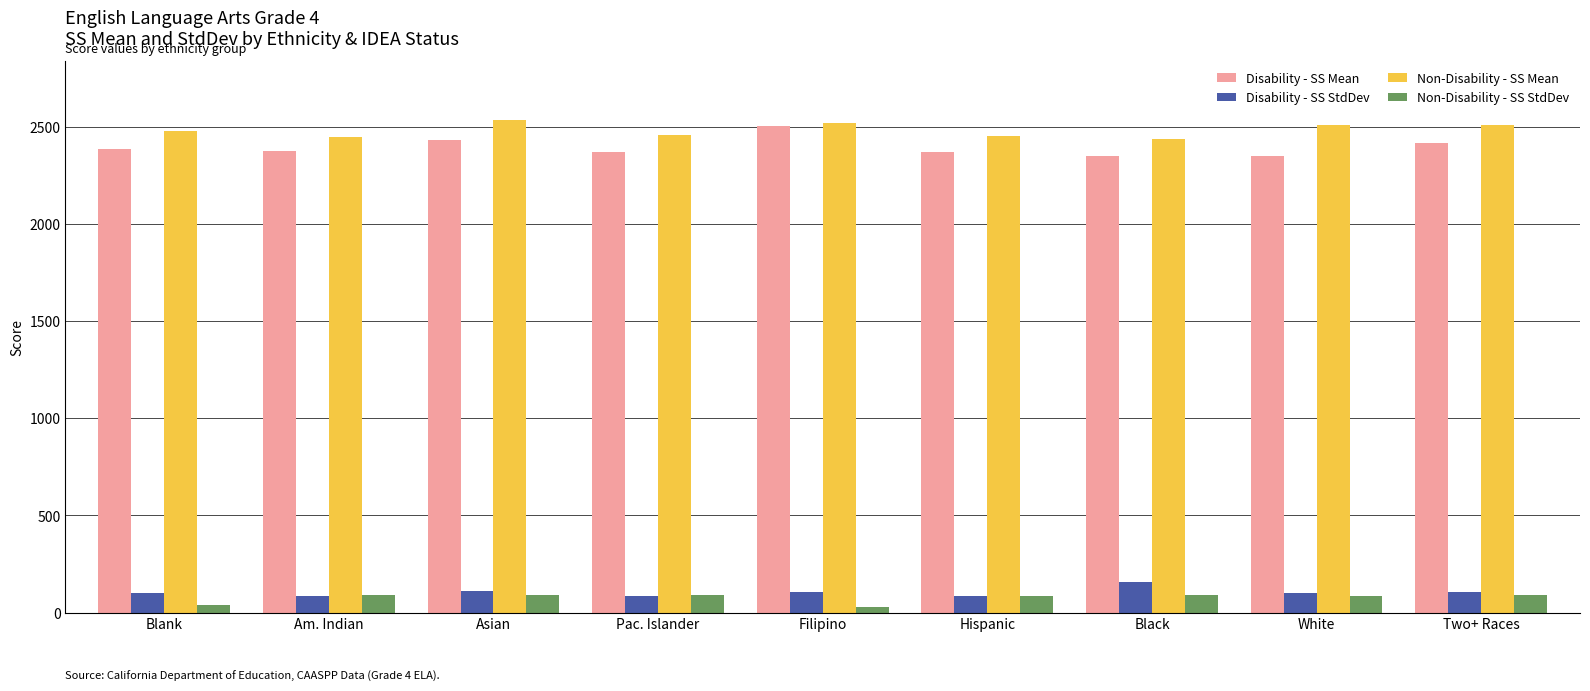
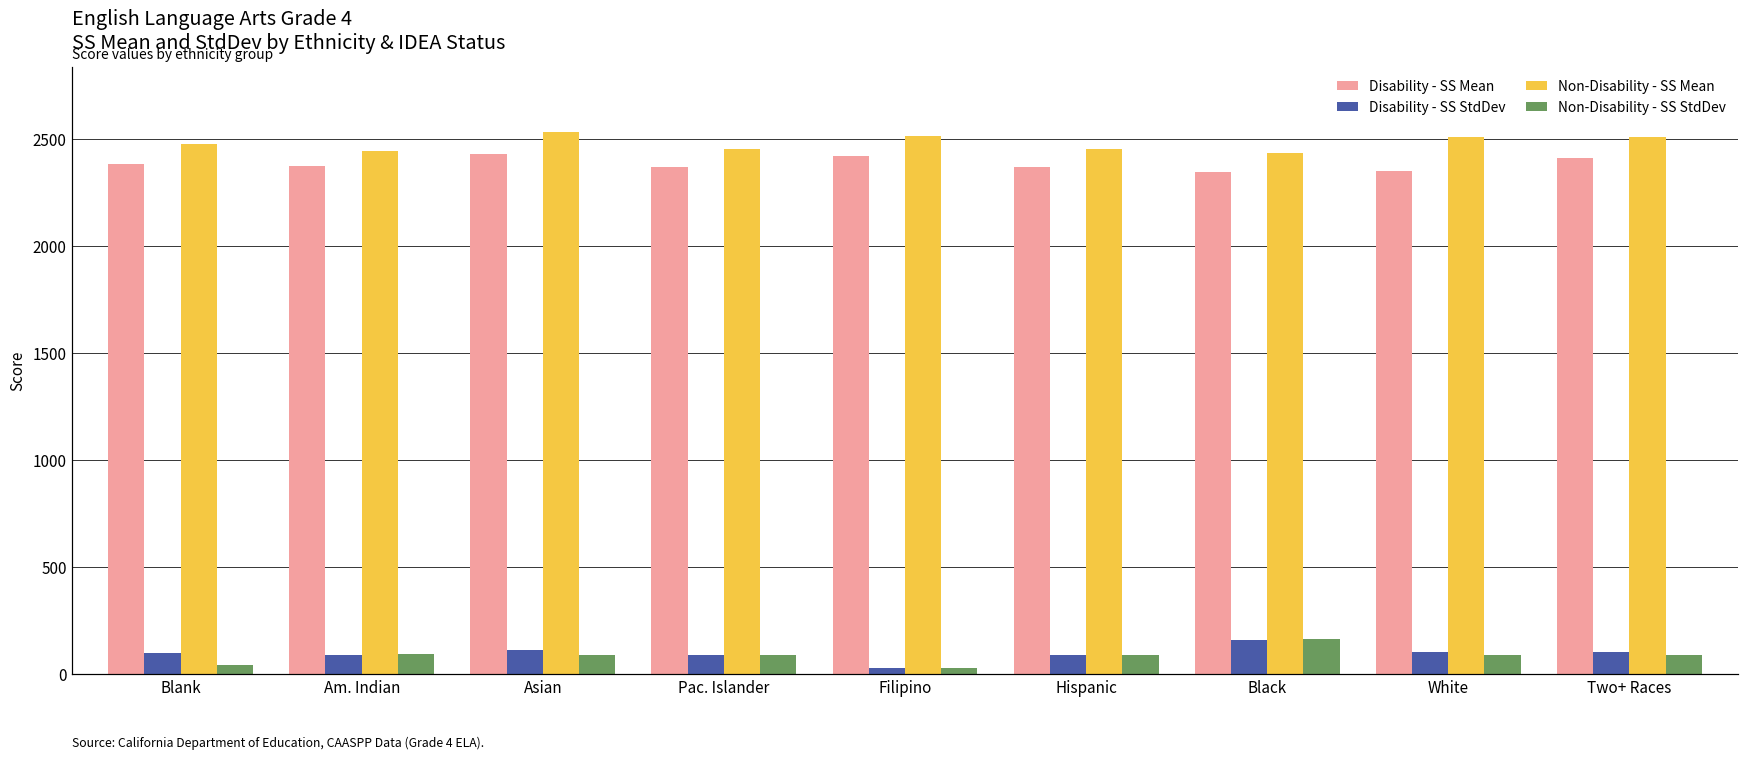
Disability - SS Mean, Filipino: 2500 -> 2420
Disability - SS StdDev, Filipino: 110 -> 30
Non-Disability - SS StdDev, Black: 90 -> 160
